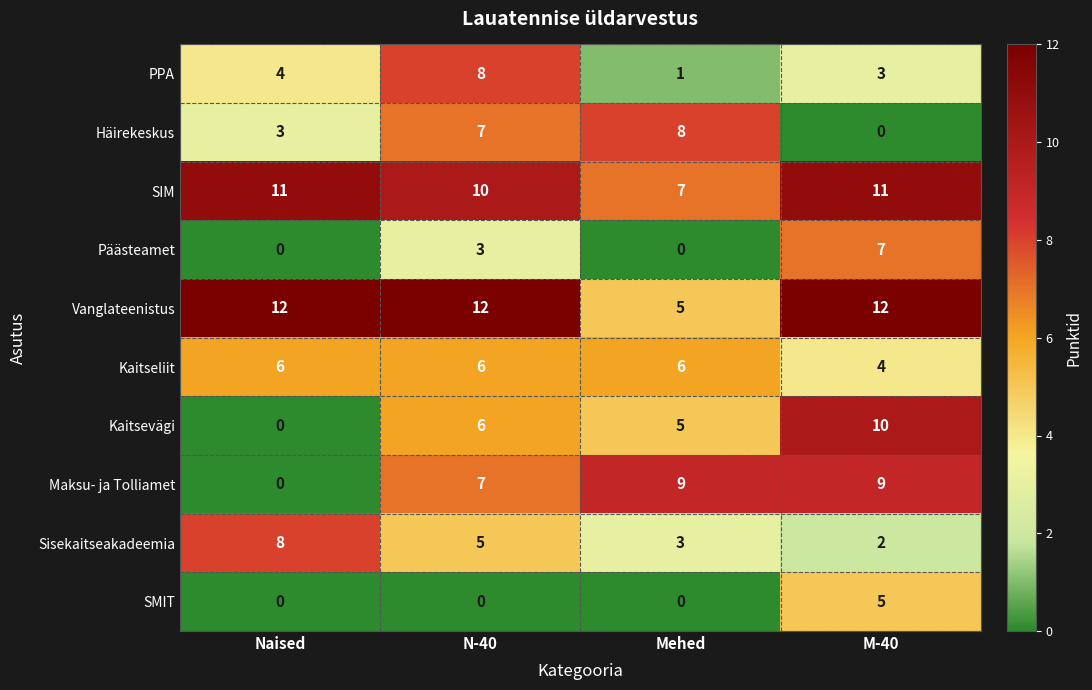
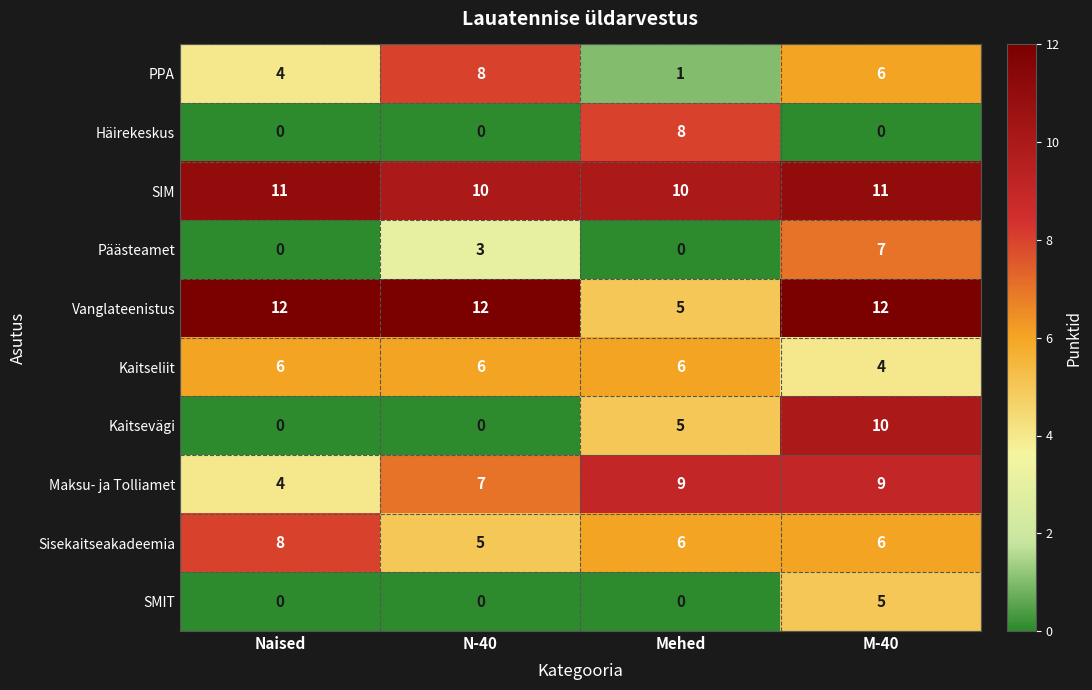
PPA, M-40: 3 -> 6
Häirekeskus, Naised: 3 -> 0
Häirekeskus, N-40: 7 -> 0
SIM, Mehed: 7 -> 10
Kaitsevägi, N-40: 6 -> 0
Maksu- ja Tolliamet, Naised: 0 -> 4
Sisekaitseakadeemia, Mehed: 3 -> 6
Sisekaitseakadeemia, M-40: 2 -> 6
